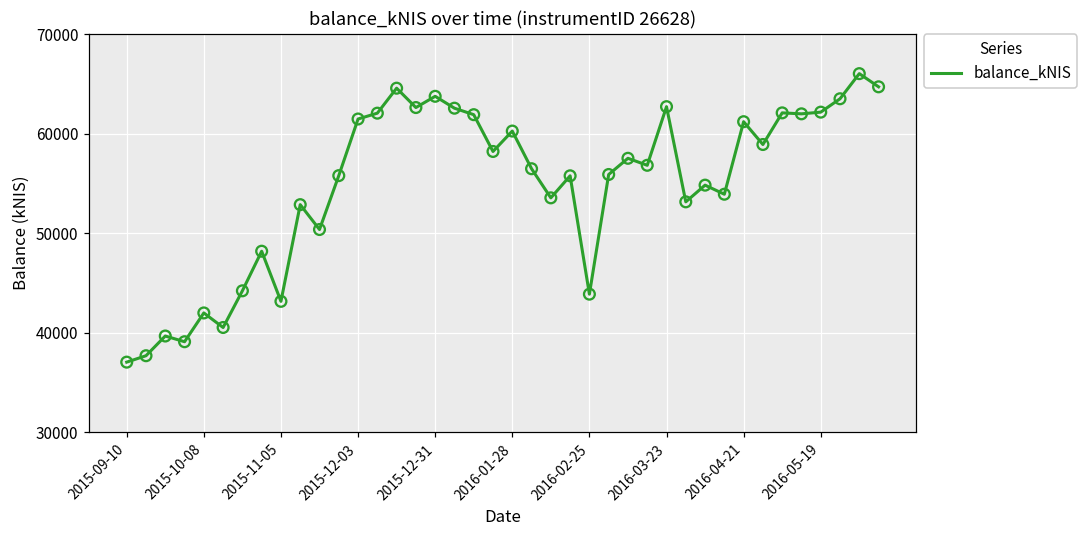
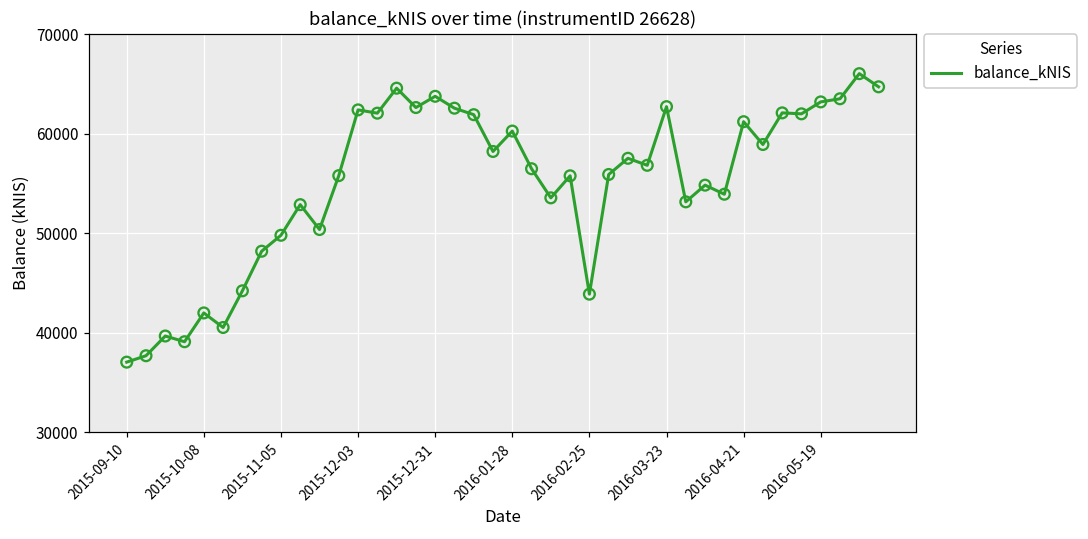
2015-11-05: 43000 -> 50000
2015-12-03: 61000 -> 62000
2016-05-19: 62000 -> 63000
